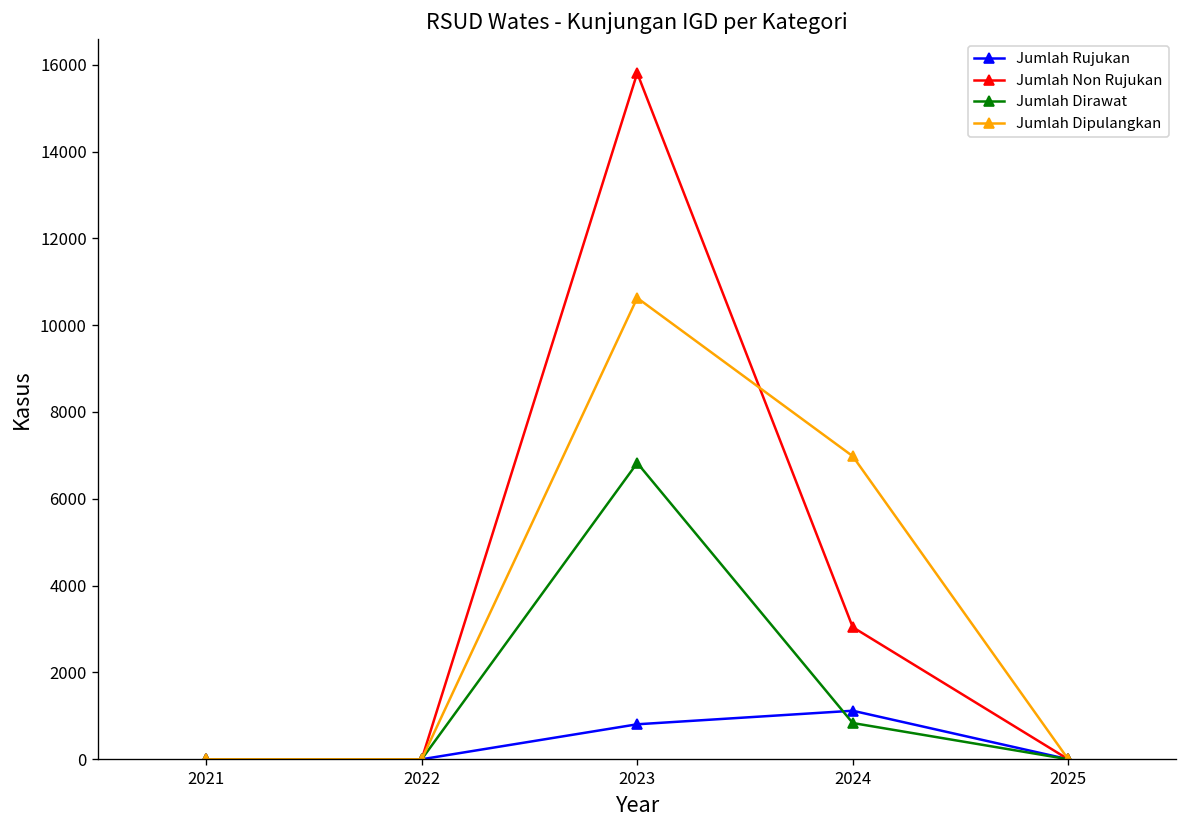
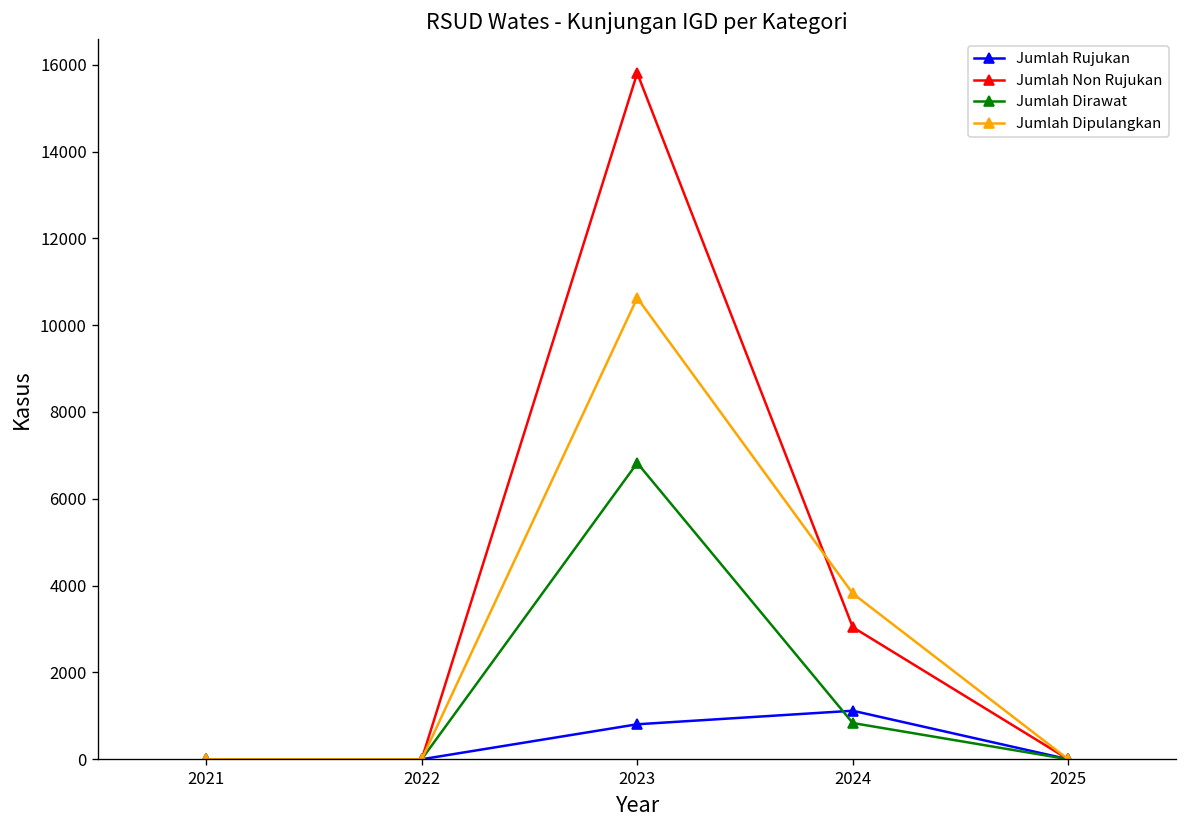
Jumlah Dipulangkan, 2024: 7000 -> 3800
